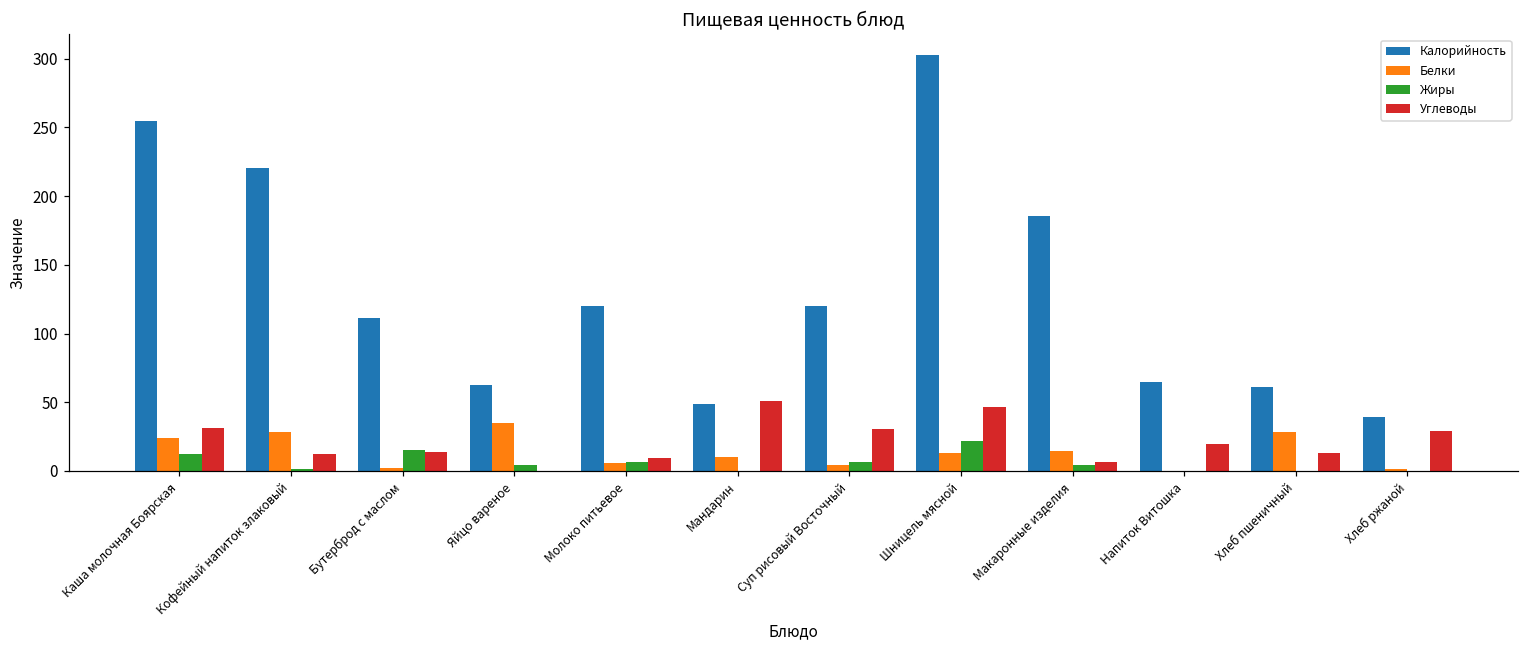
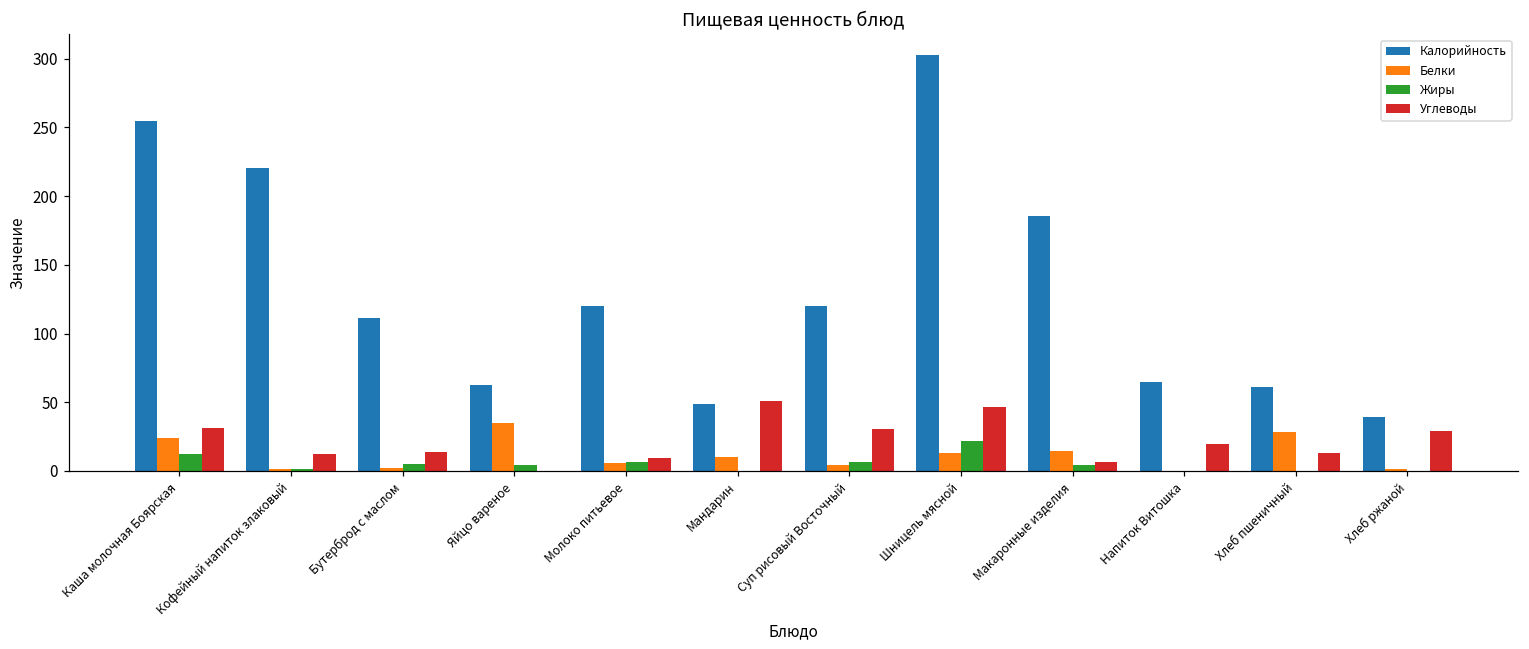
Белки, Кофейный напиток злаковый: 29 -> 2
Жиры, Бутерброд с маслом: 15 -> 5
